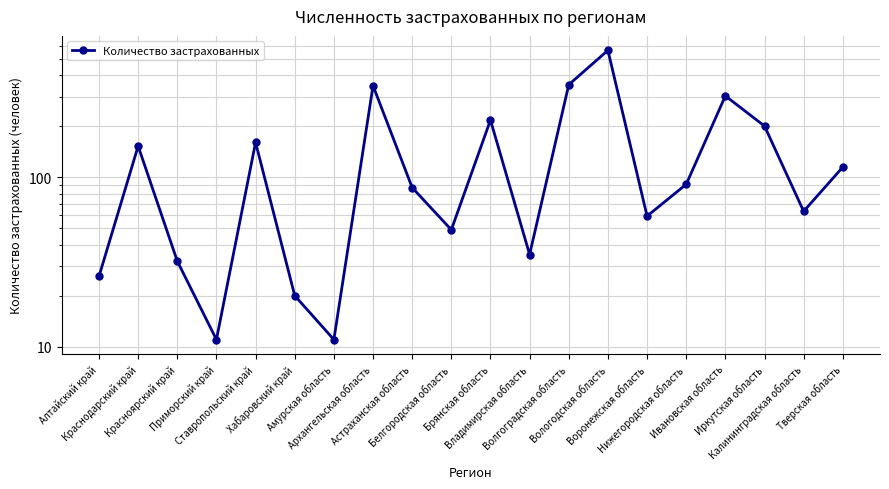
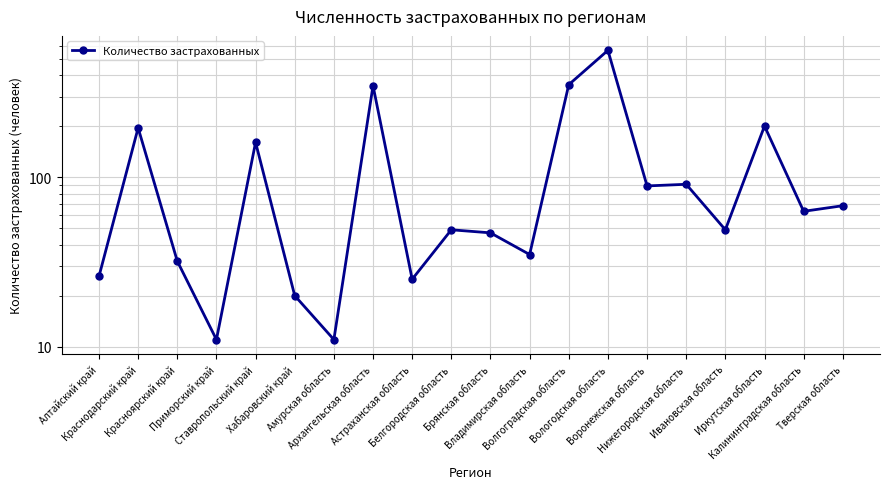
Краснодарский край: 150 -> 200
Астраханская область: 90 -> 25
Брянская область: 220 -> 47
Воронежская область: 59 -> 90
Ивановская область: 300 -> 49
Тверская область: 120 -> 68
